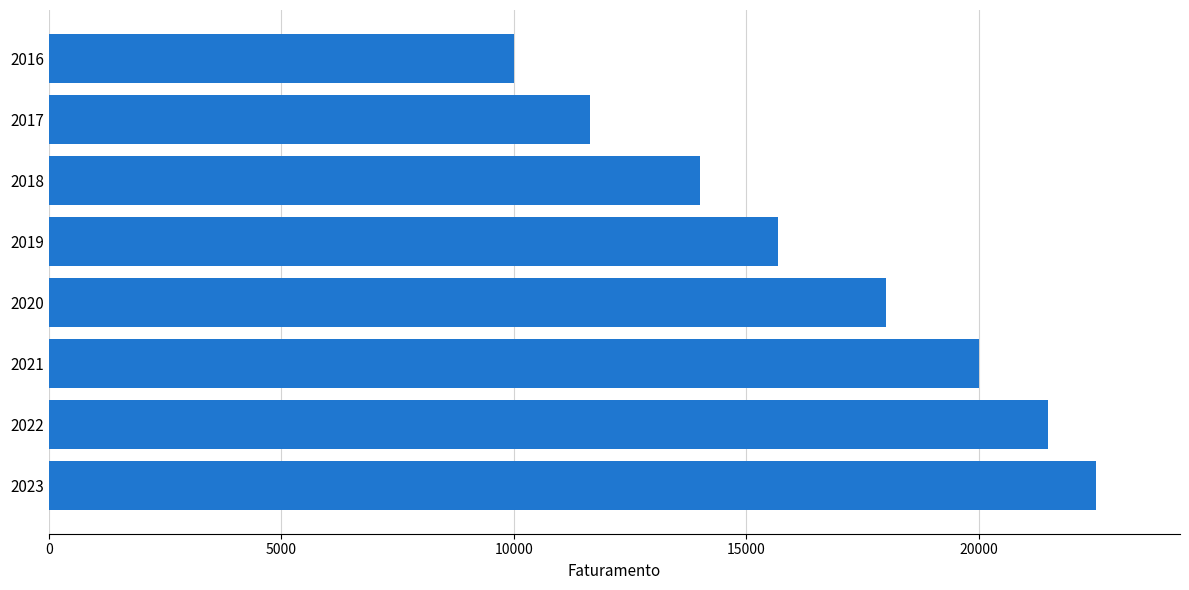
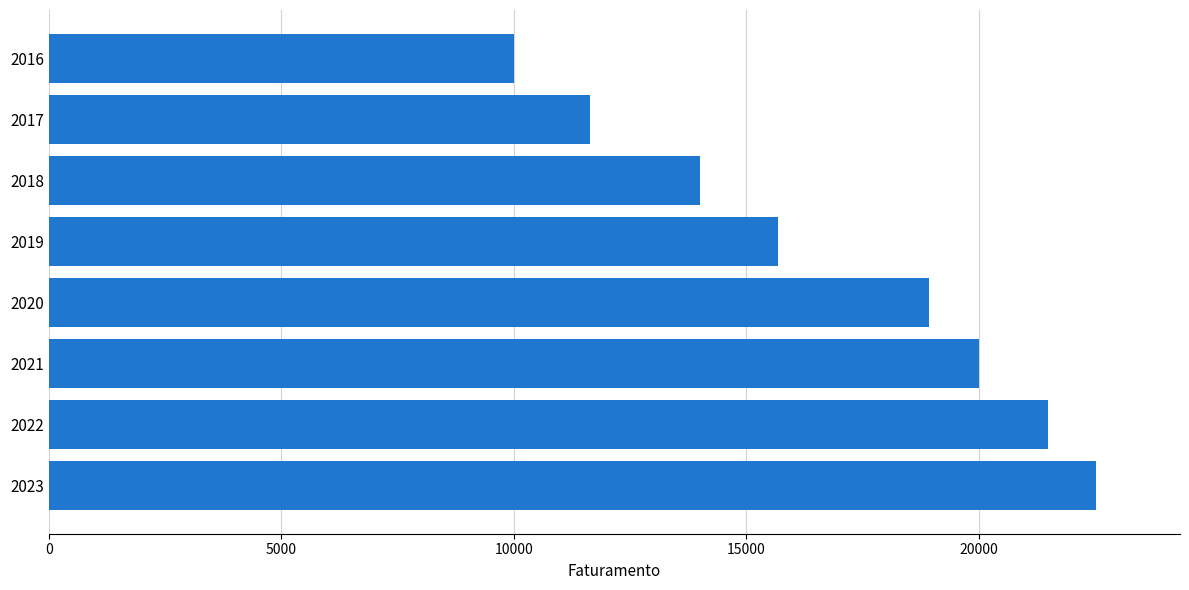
2020: 18000 -> 18900
